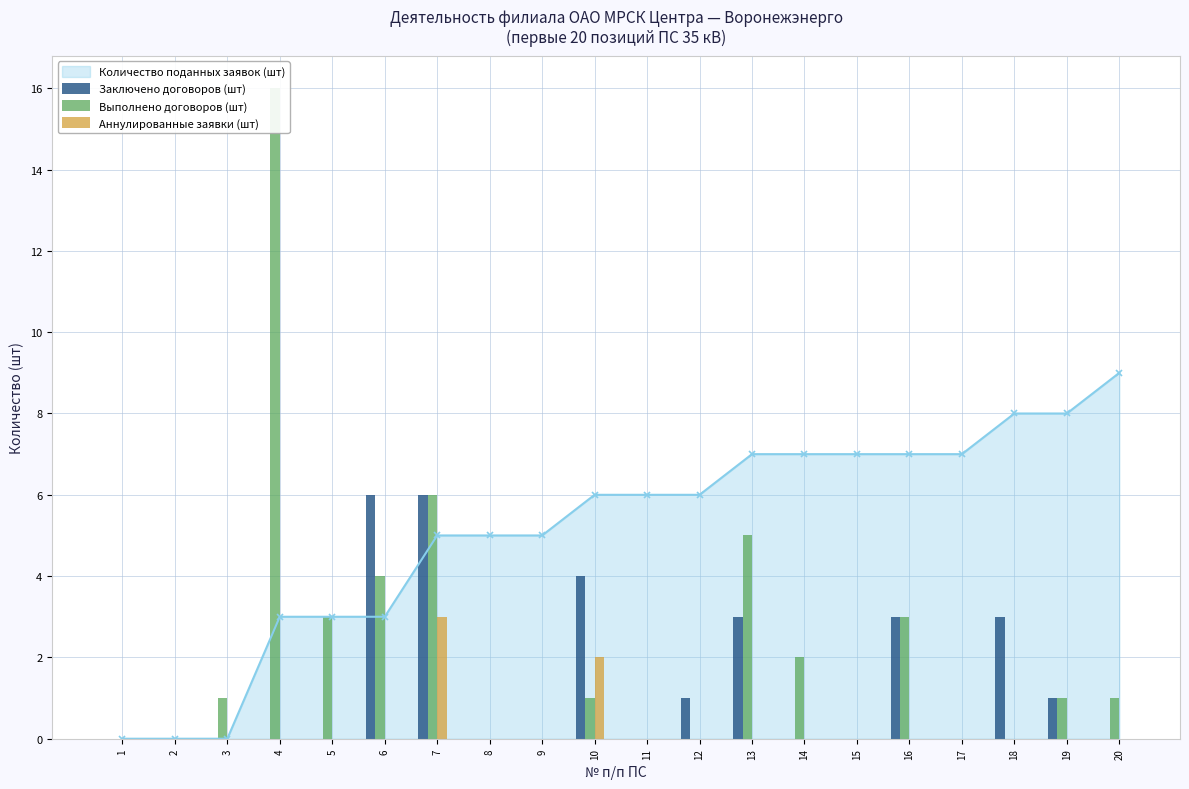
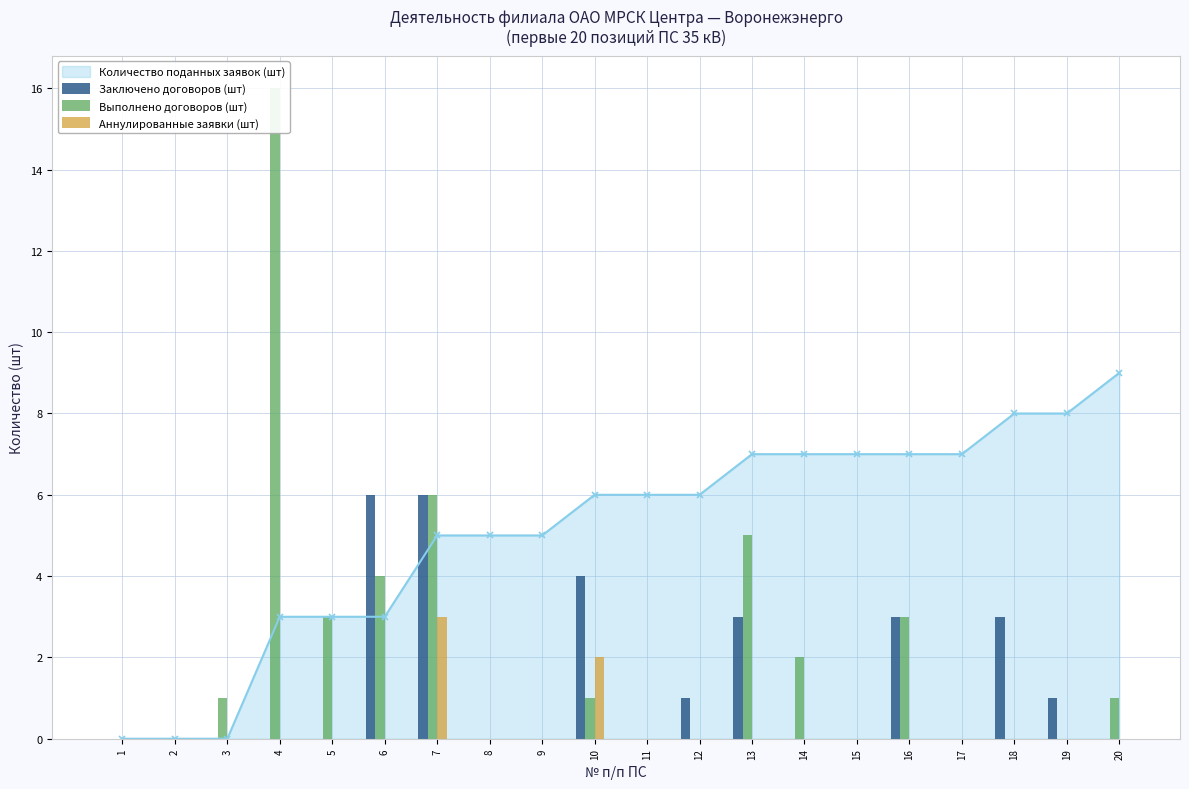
Выполнено договоров (шт), 19: 1 -> 0
